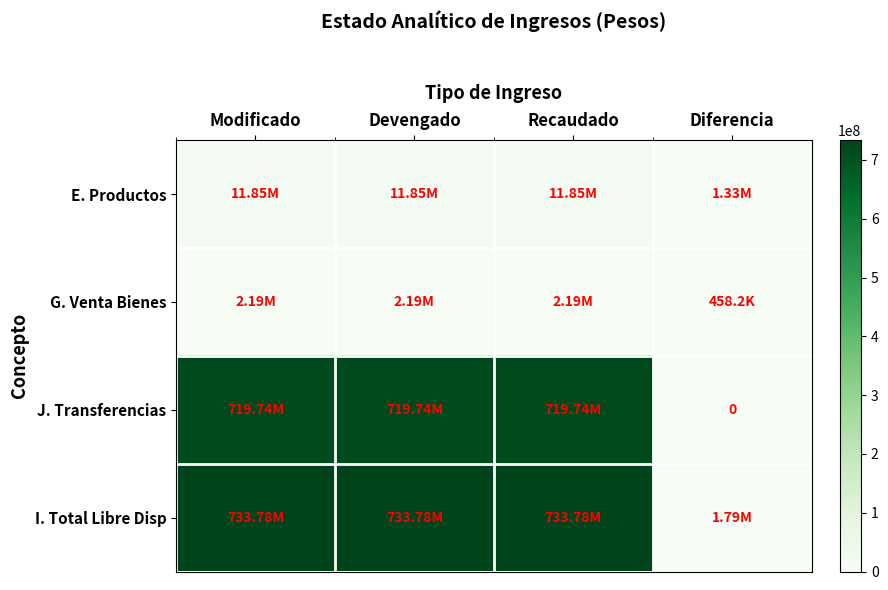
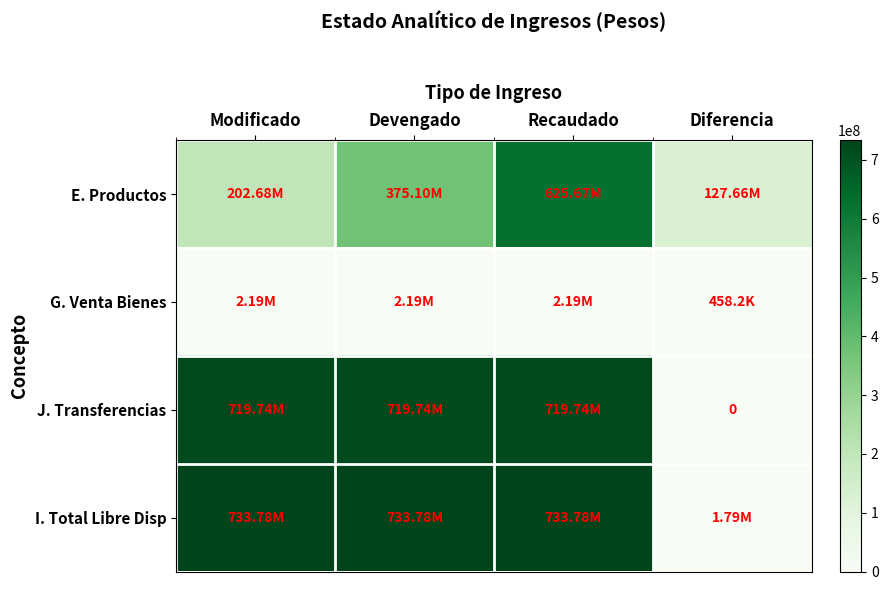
E. Productos, Modificado: 11.85M -> 202.68M
E. Productos, Devengado: 11.85M -> 375.10M
E. Productos, Recaudado: 11.85M -> 625.67M
E. Productos, Diferencia: 1.33M -> 127.66M
